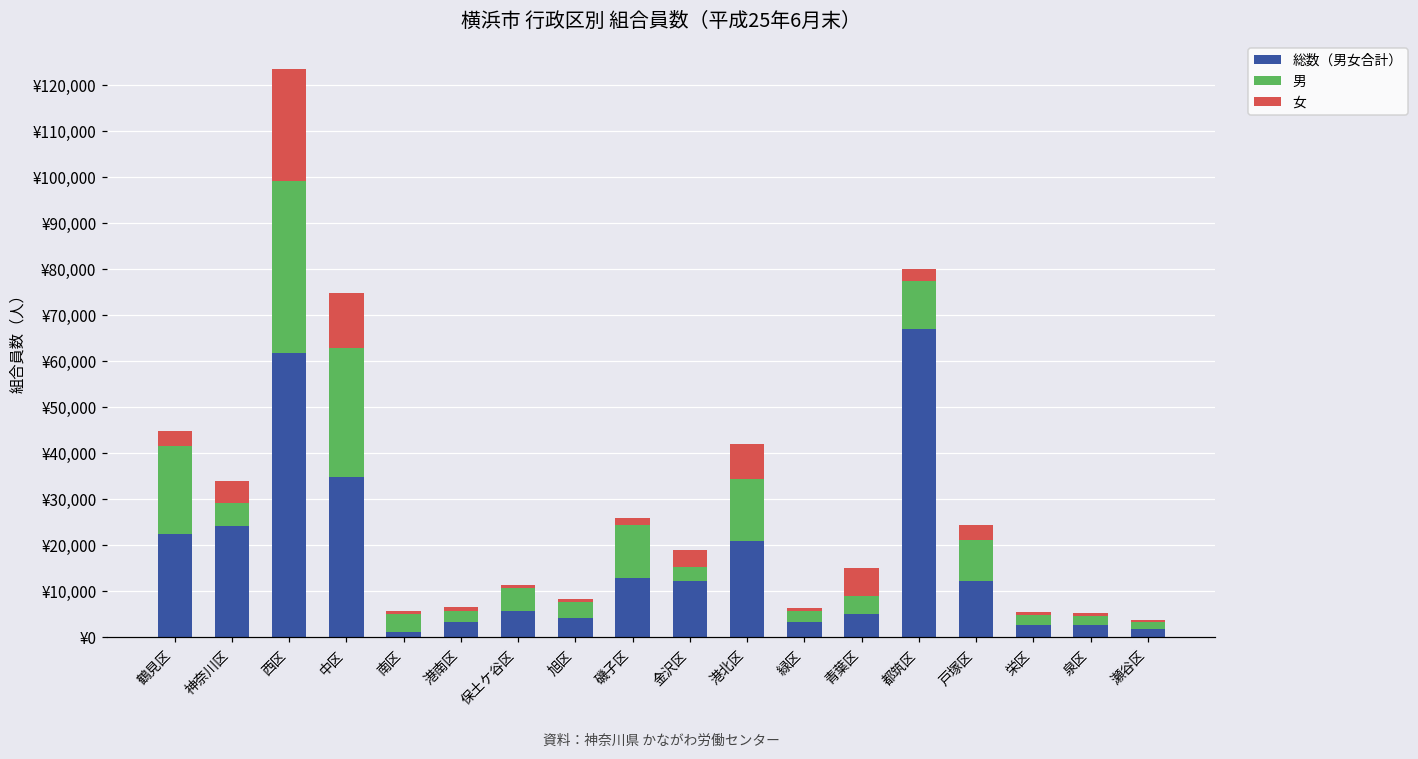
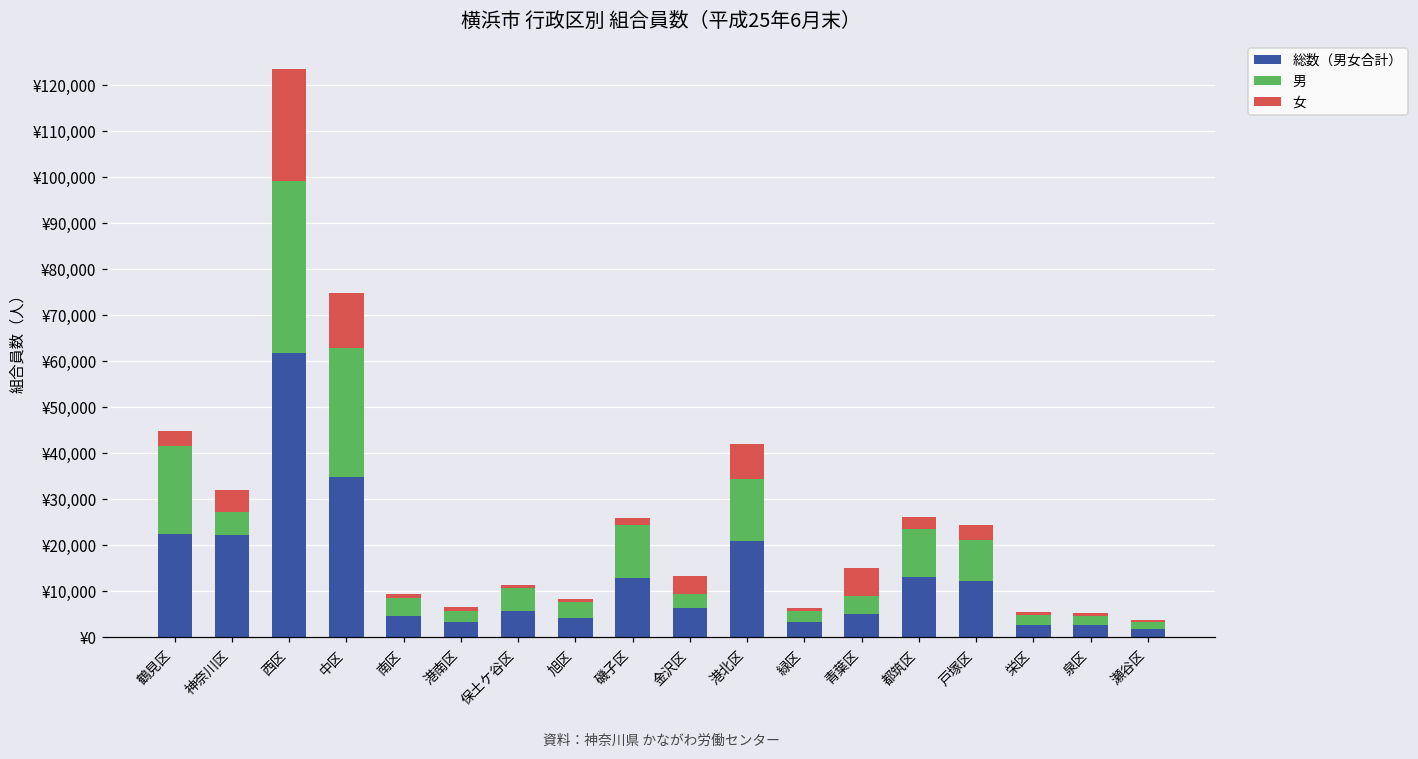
総数（男女合計）, 神奈川区: ¥24,000 -> ¥22,000
総数（男女合計）, 南区: ¥1,000 -> ¥5,000
総数（男女合計）, 金沢区: ¥12,000 -> ¥6,000
総数（男女合計）, 都筑区: ¥67,000 -> ¥13,000
